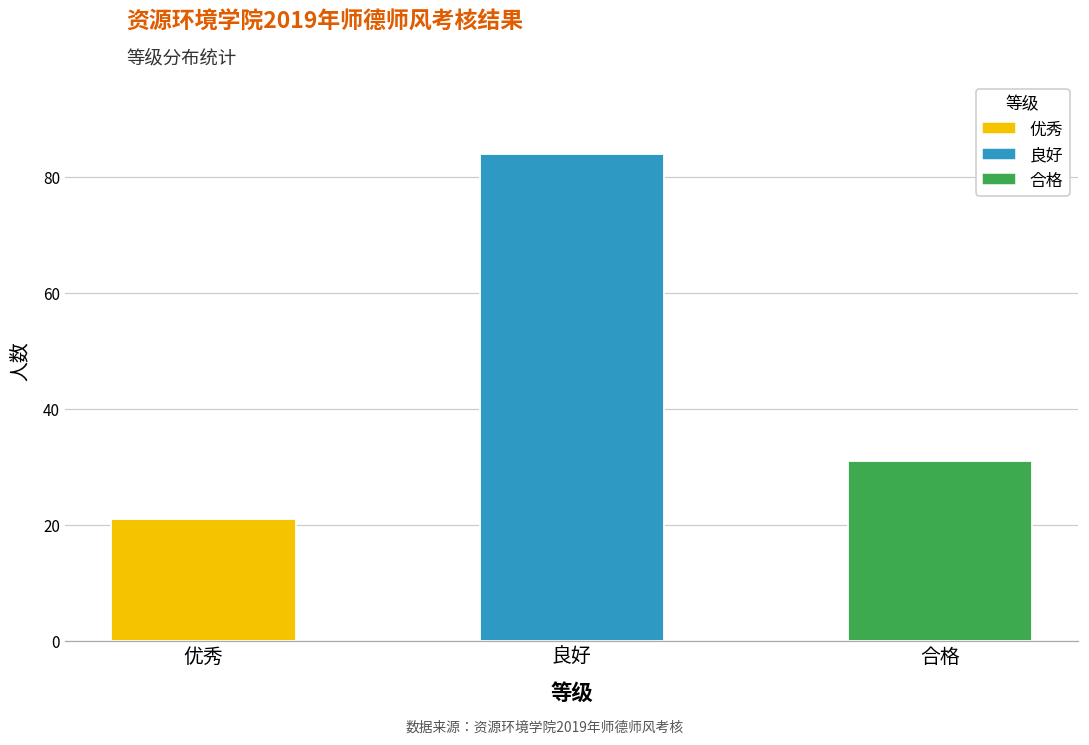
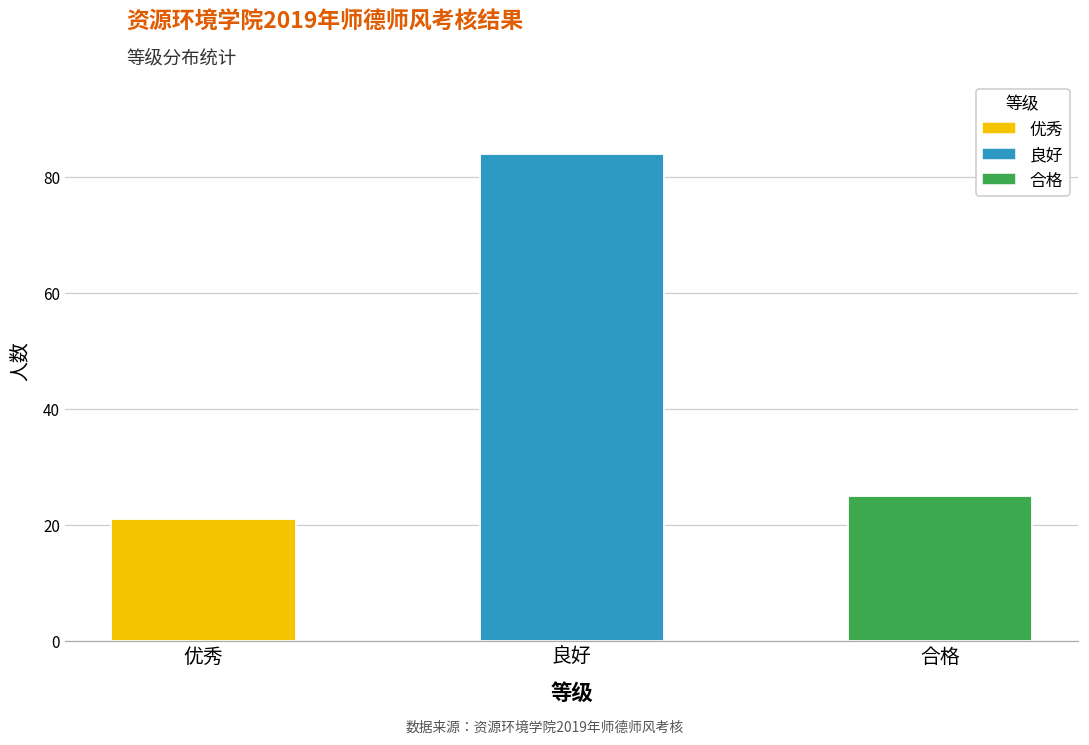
合格: 31 -> 25
